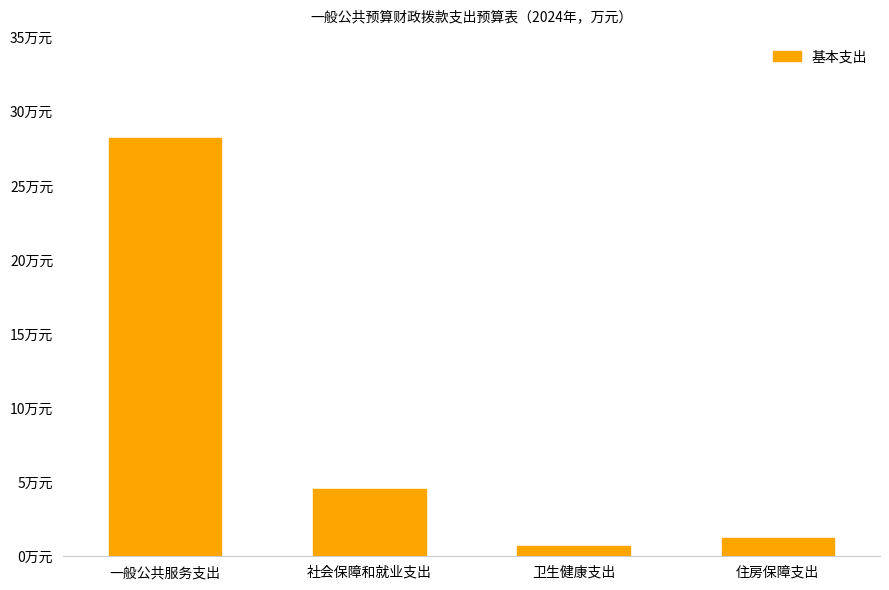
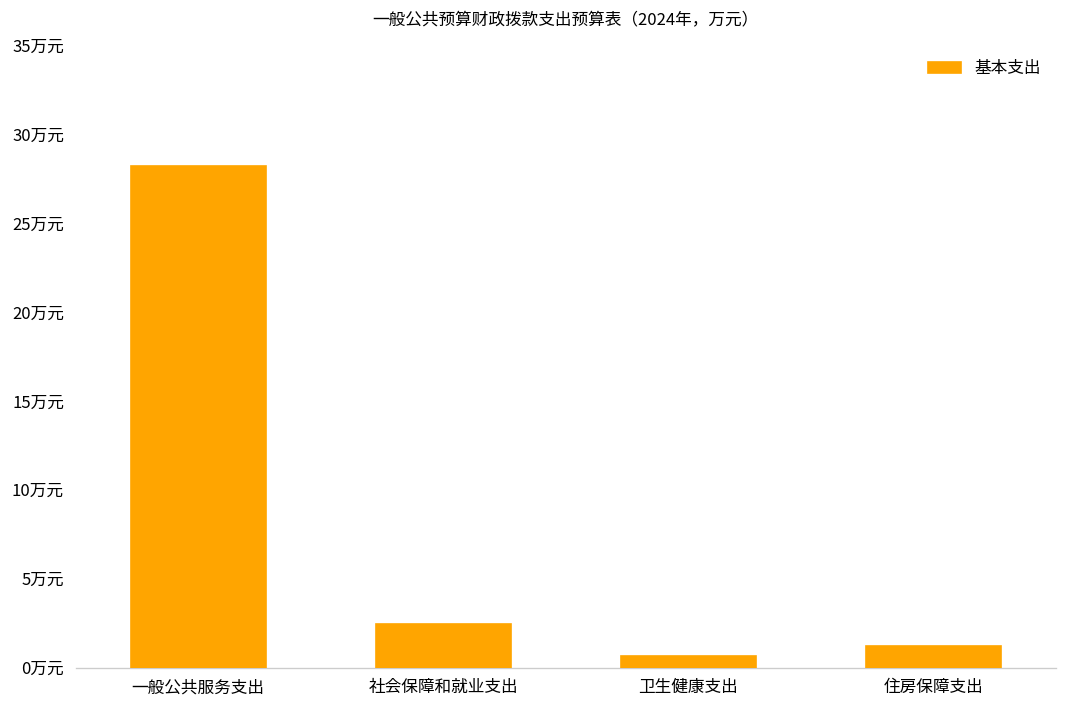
社会保障和就业支出: 4.6万元 -> 2.5万元
